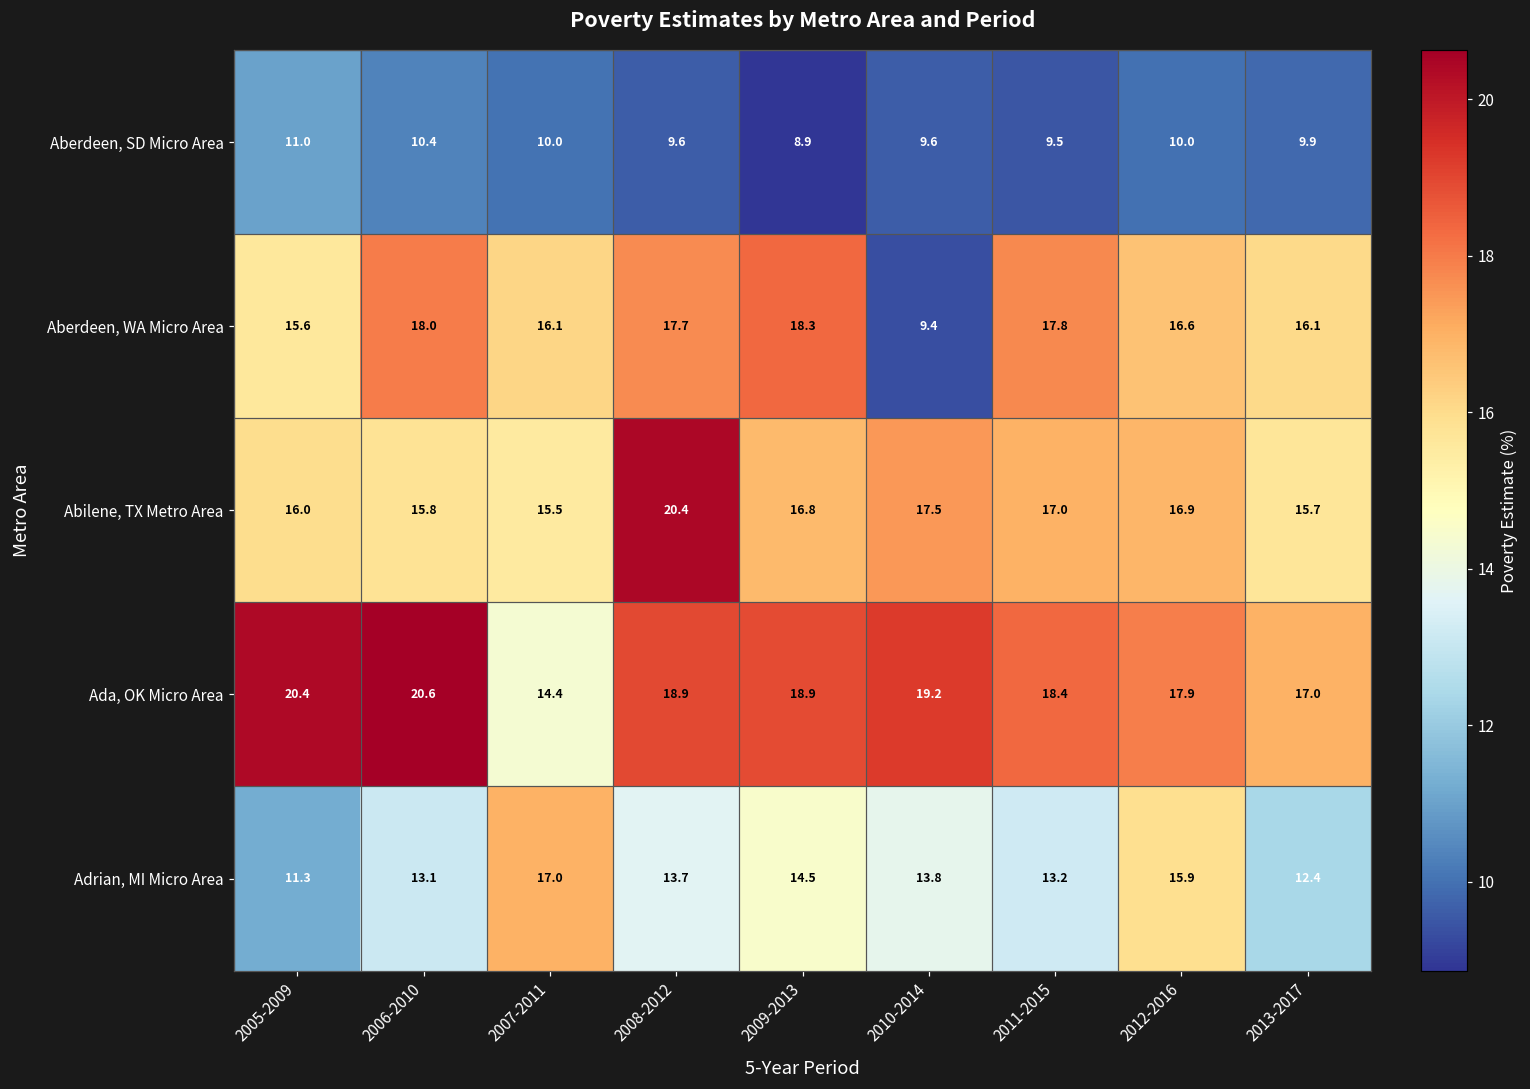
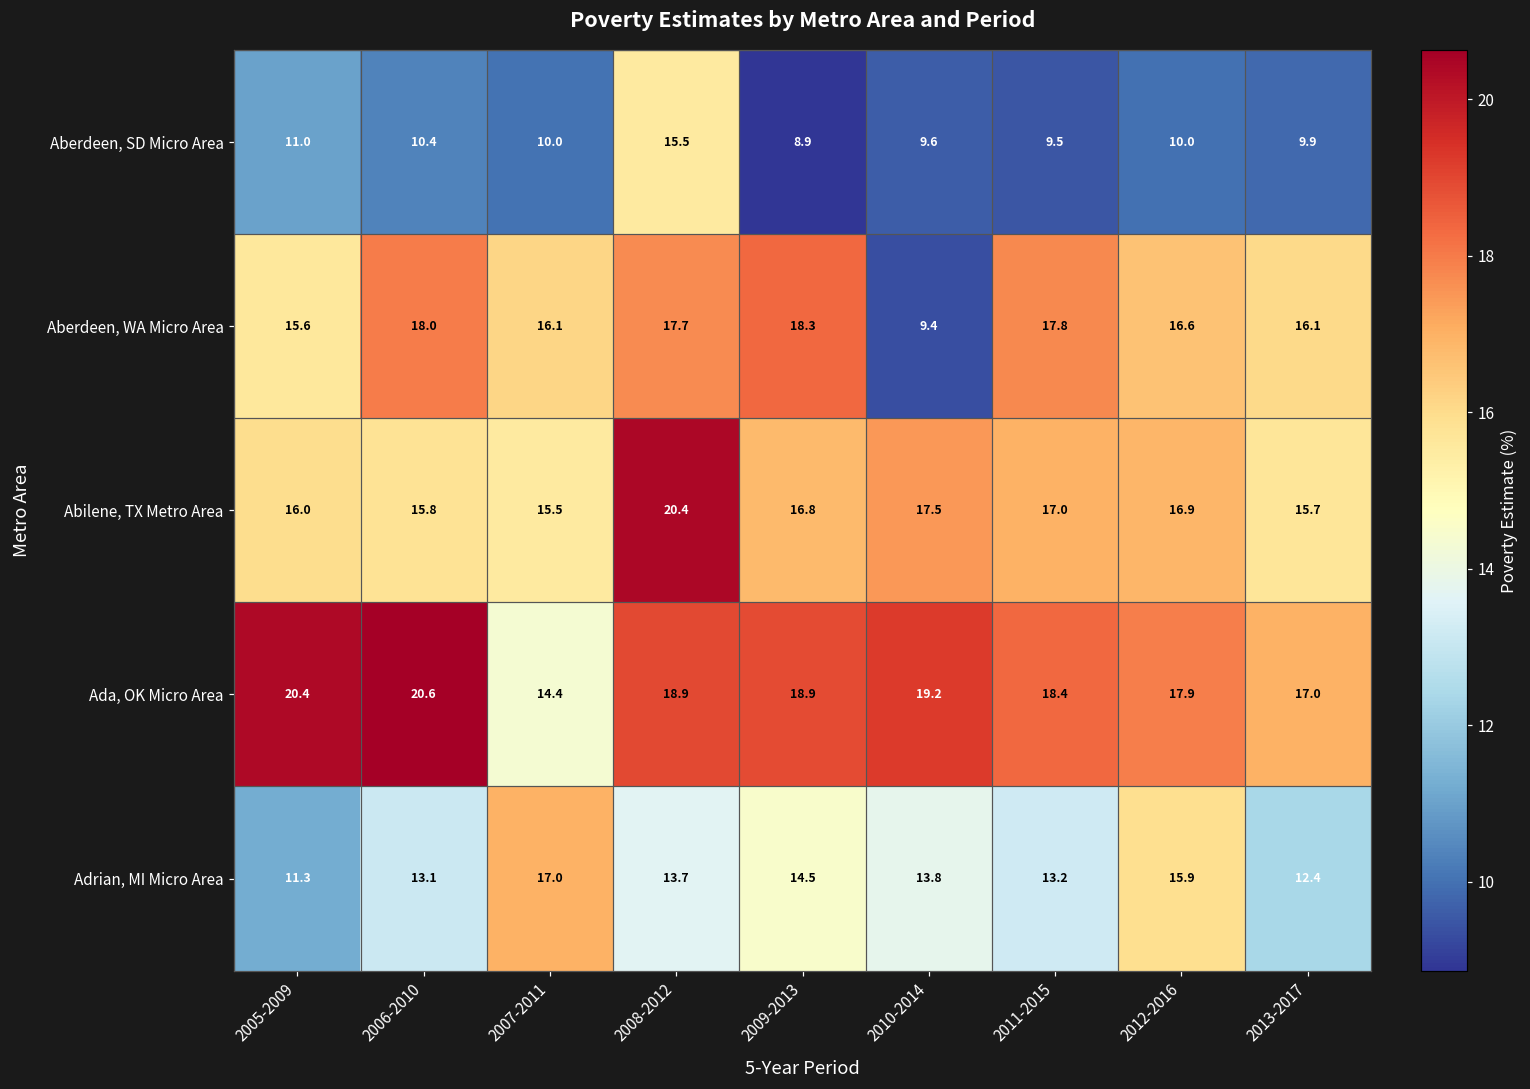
Aberdeen, SD Micro Area, 2008-2012: 9.6 -> 15.5
